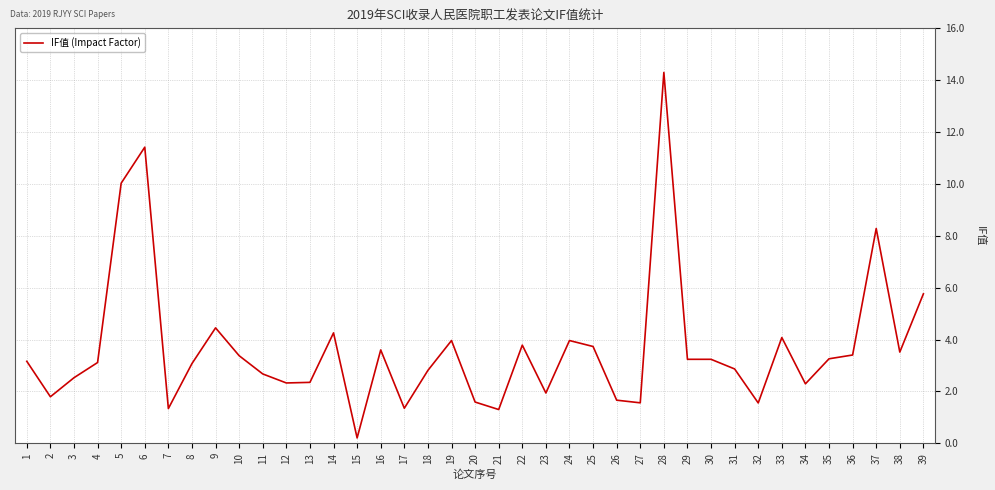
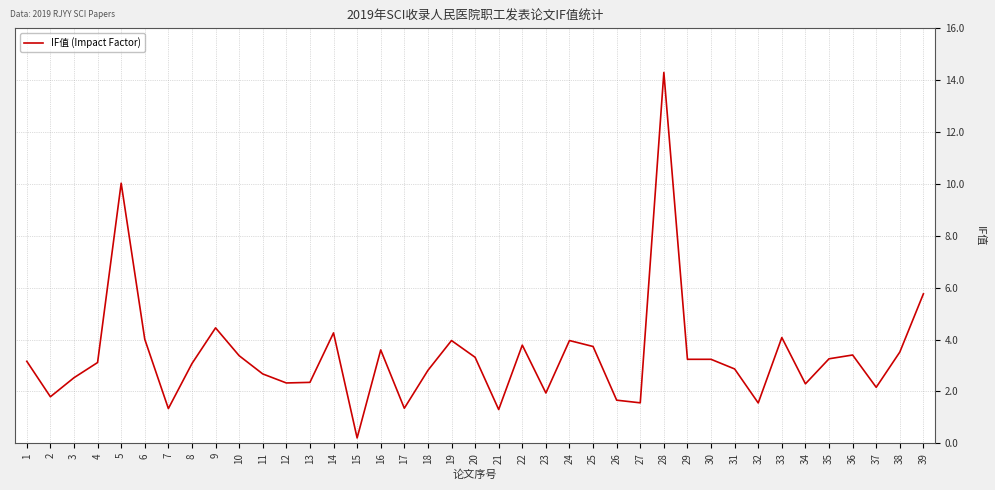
6: 11.4 -> 4.0
20: 1.6 -> 3.3
37: 8.3 -> 2.2
